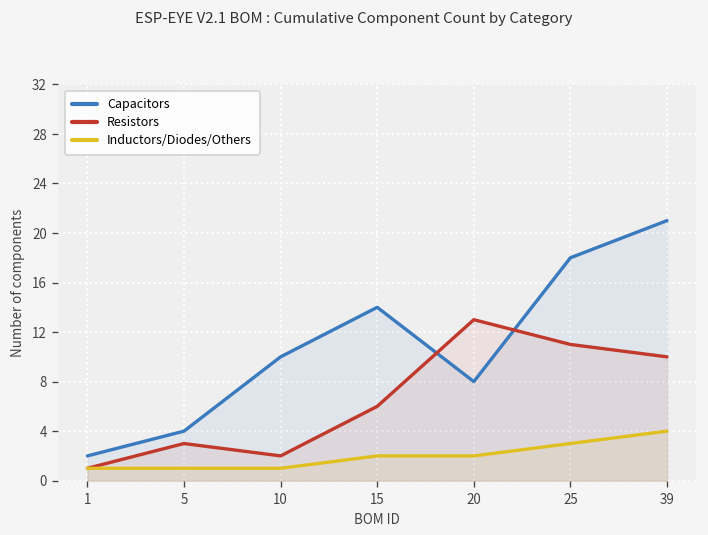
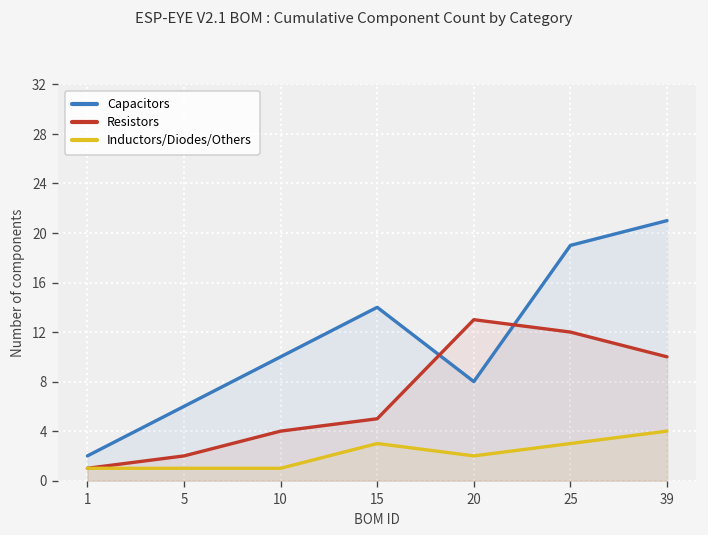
Capacitors, 5: 4 -> 6
Resistors, 5: 3 -> 2
Resistors, 10: 2 -> 4
Resistors, 15: 6 -> 5
Inductors/Diodes/Others, 15: 2 -> 3
Capacitors, 25: 18 -> 19
Resistors, 25: 11 -> 12
